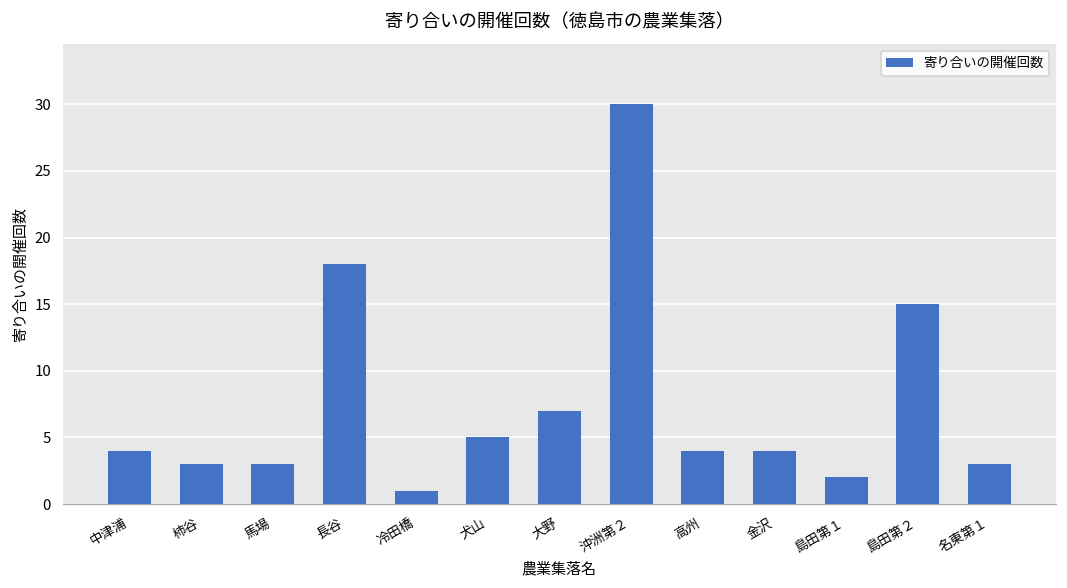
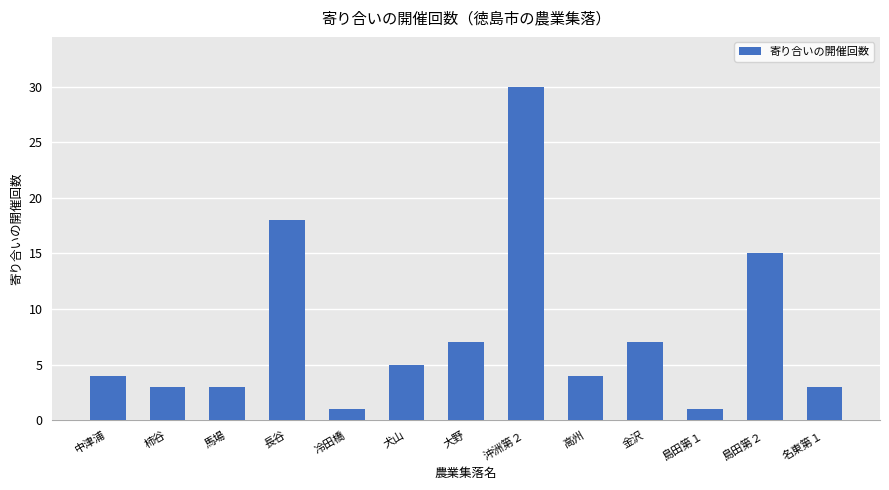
金沢: 4 -> 7
島田第１: 2 -> 1
